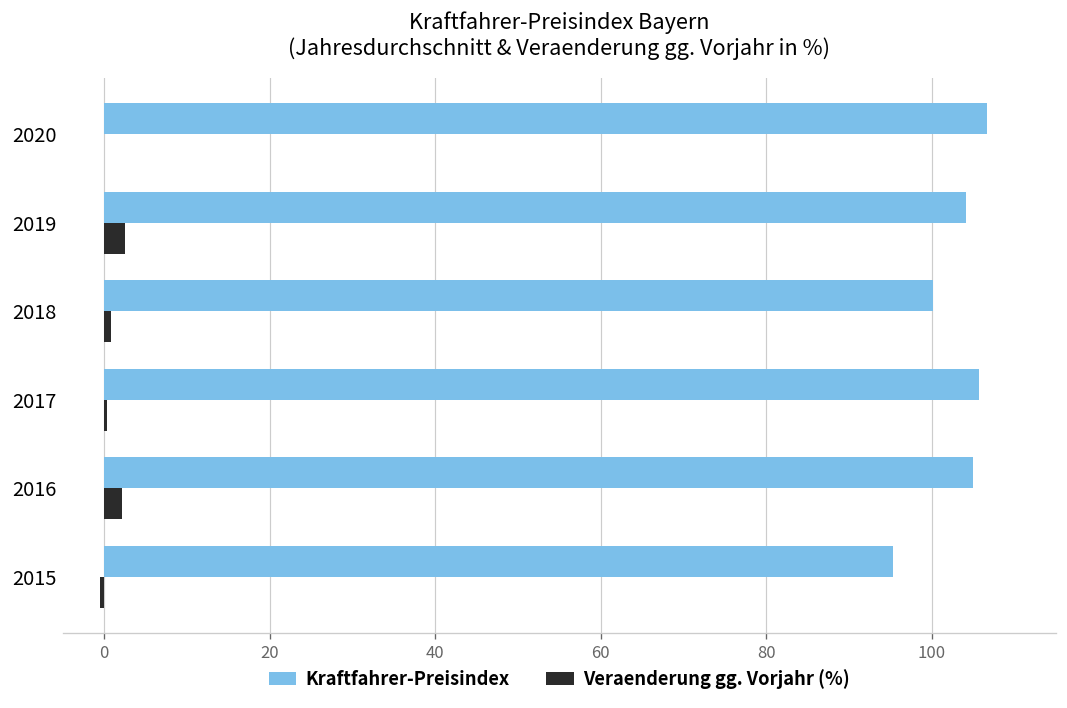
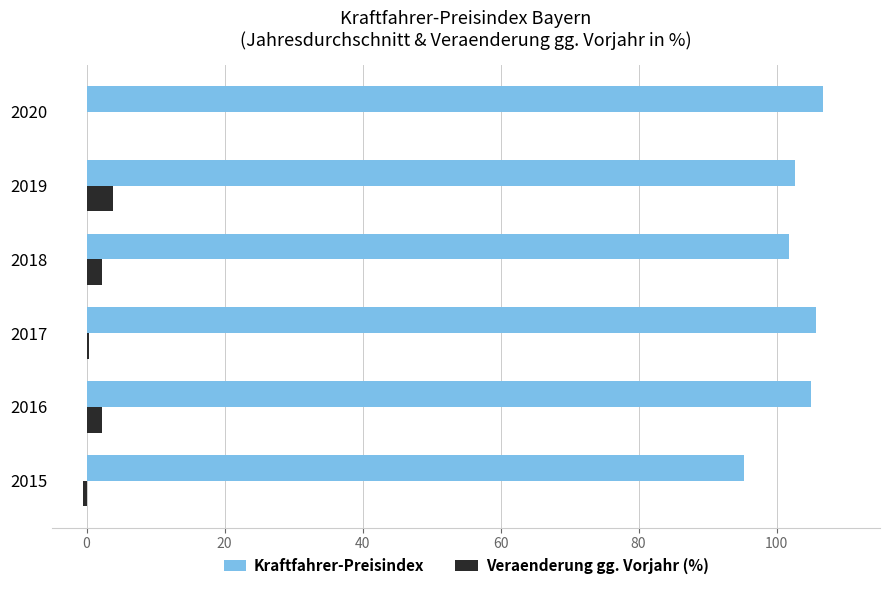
Kraftfahrer-Preisindex, 2019: 104 -> 103
Veraenderung gg. Vorjahr (%), 2019: 3 -> 4
Kraftfahrer-Preisindex, 2018: 100 -> 102
Veraenderung gg. Vorjahr (%), 2018: 1 -> 2
